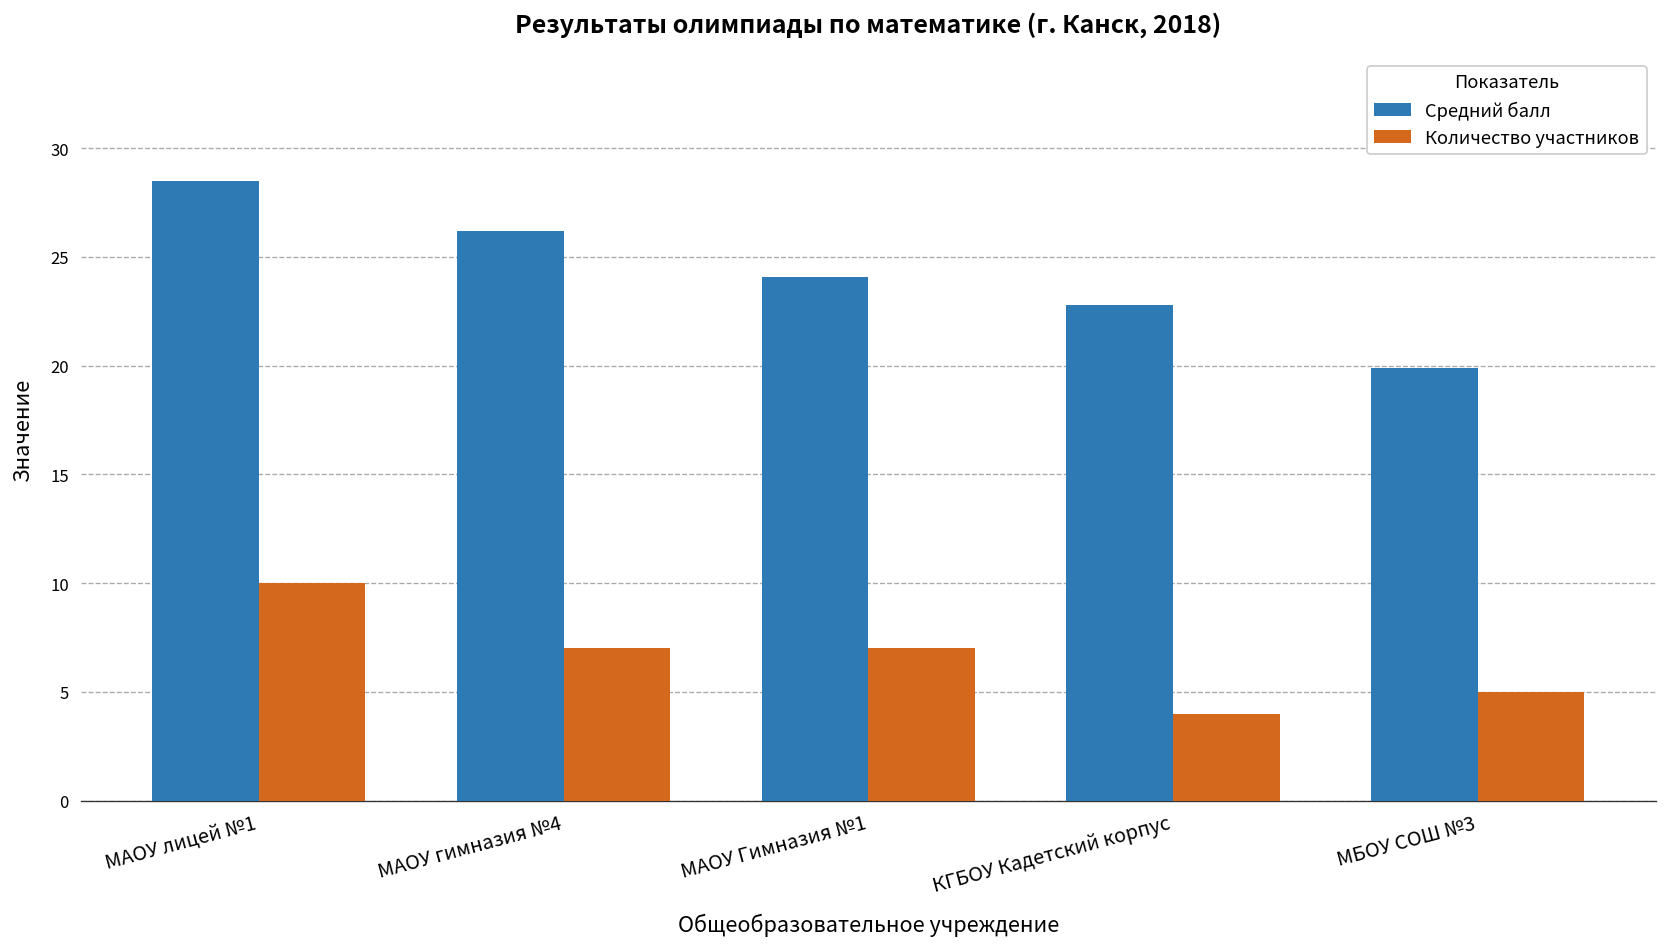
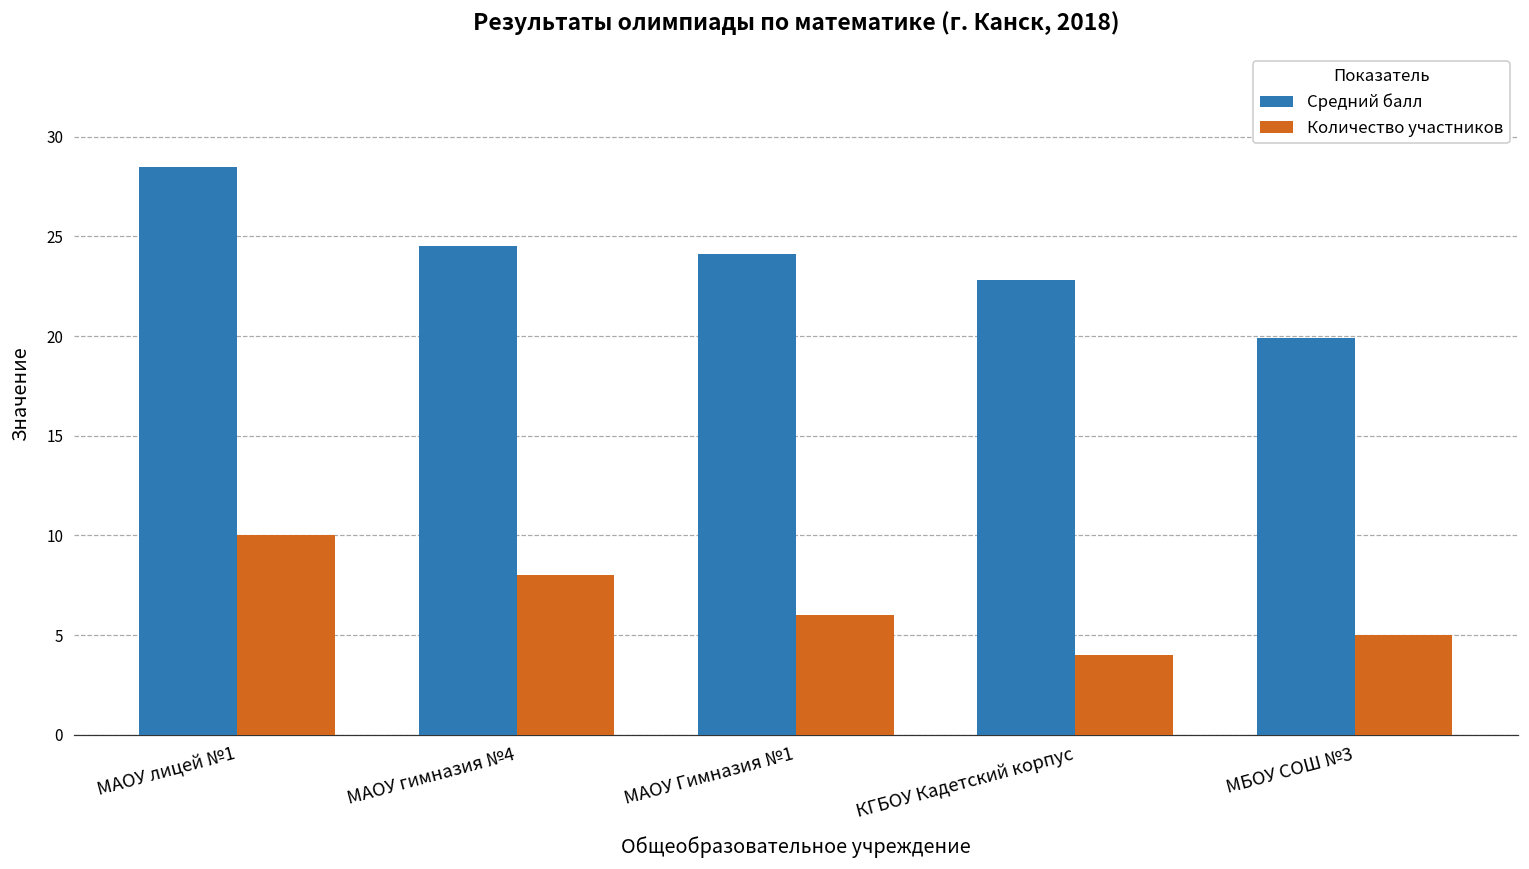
Средний балл, МАОУ гимназия №4: 26.2 -> 24.5
Количество участников, МАОУ гимназия №4: 7 -> 8
Количество участников, МАОУ Гимназия №1: 7 -> 6
